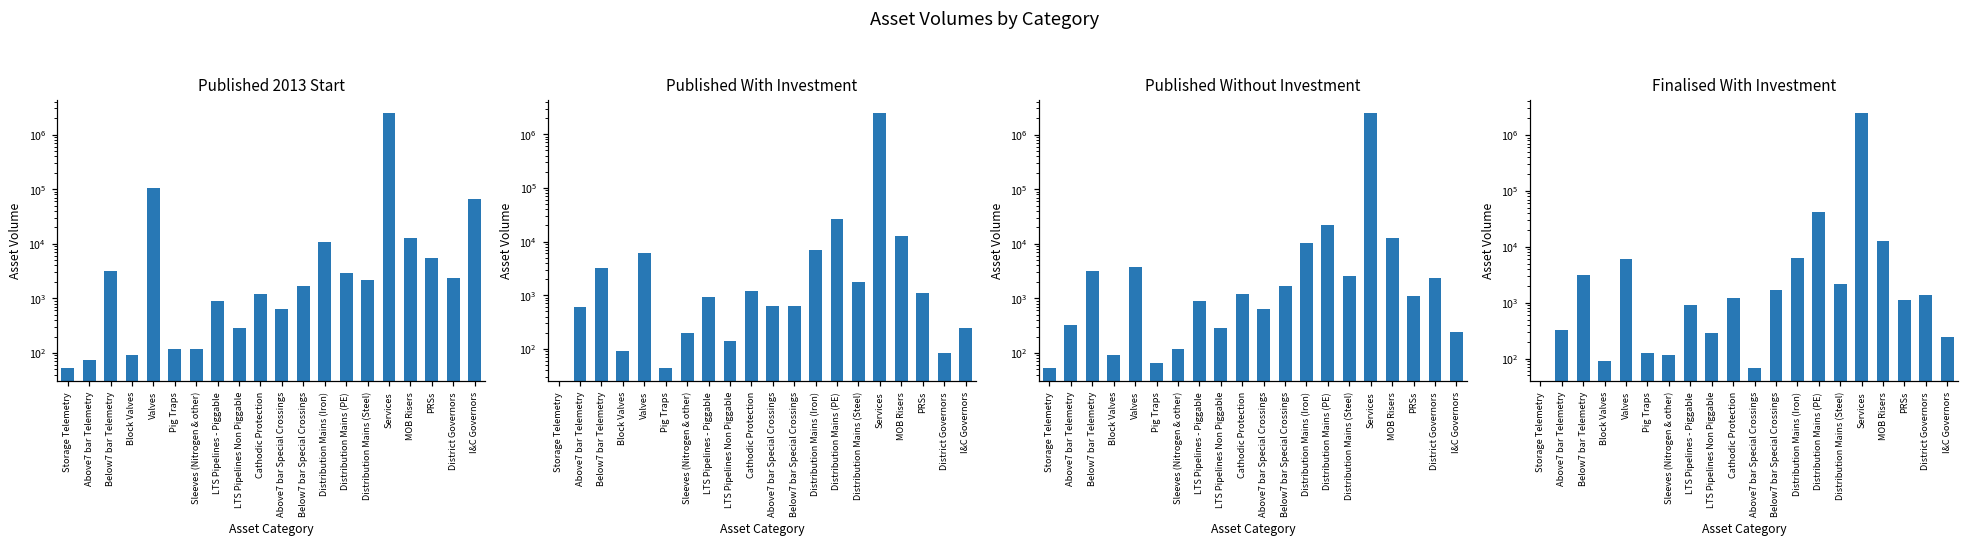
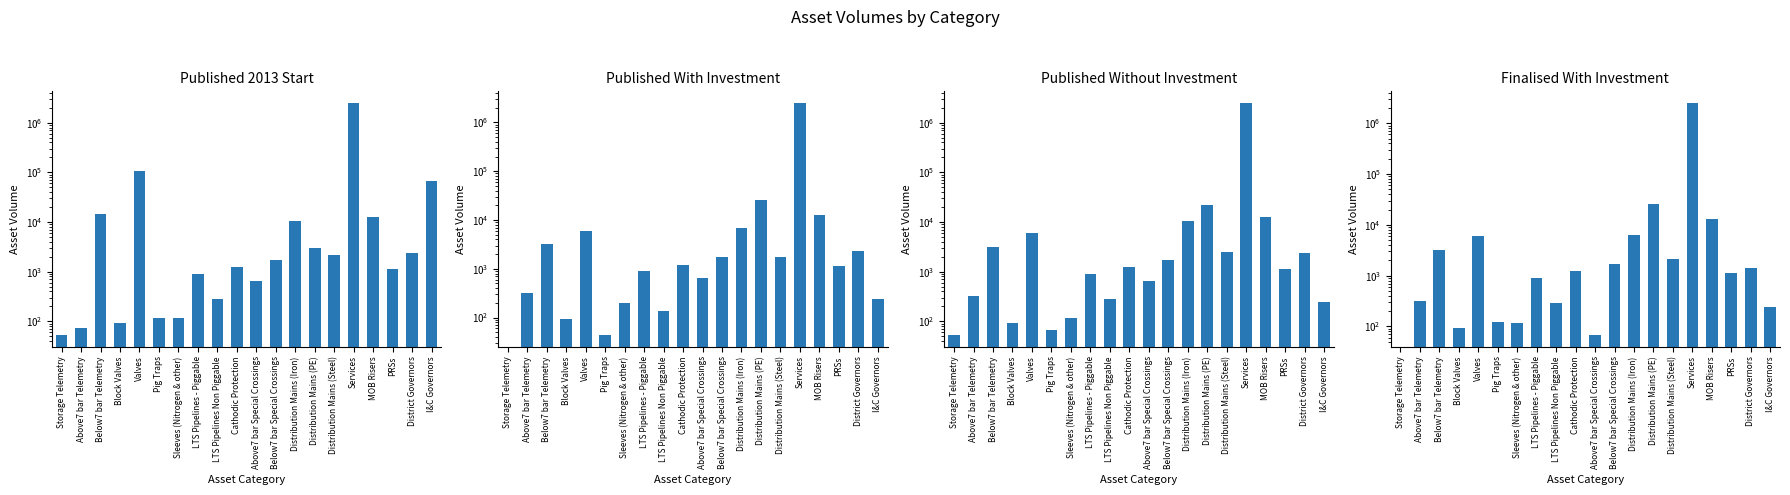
Published 2013 Start, Below7 bar Telemetry: 3000 -> 14000
Published 2013 Start, PRSs: 5000 -> 1100
Published With Investment, Above7 bar Telemetry: 600 -> 300
Published With Investment, Below7 bar Special Crossings: 600 -> 1700
Published With Investment, District Governors: 80 -> 2000
Published Without Investment, Valves: 4000 -> 6000
Finalised With Investment, Distribution Mains (PE): 40000 -> 30000
